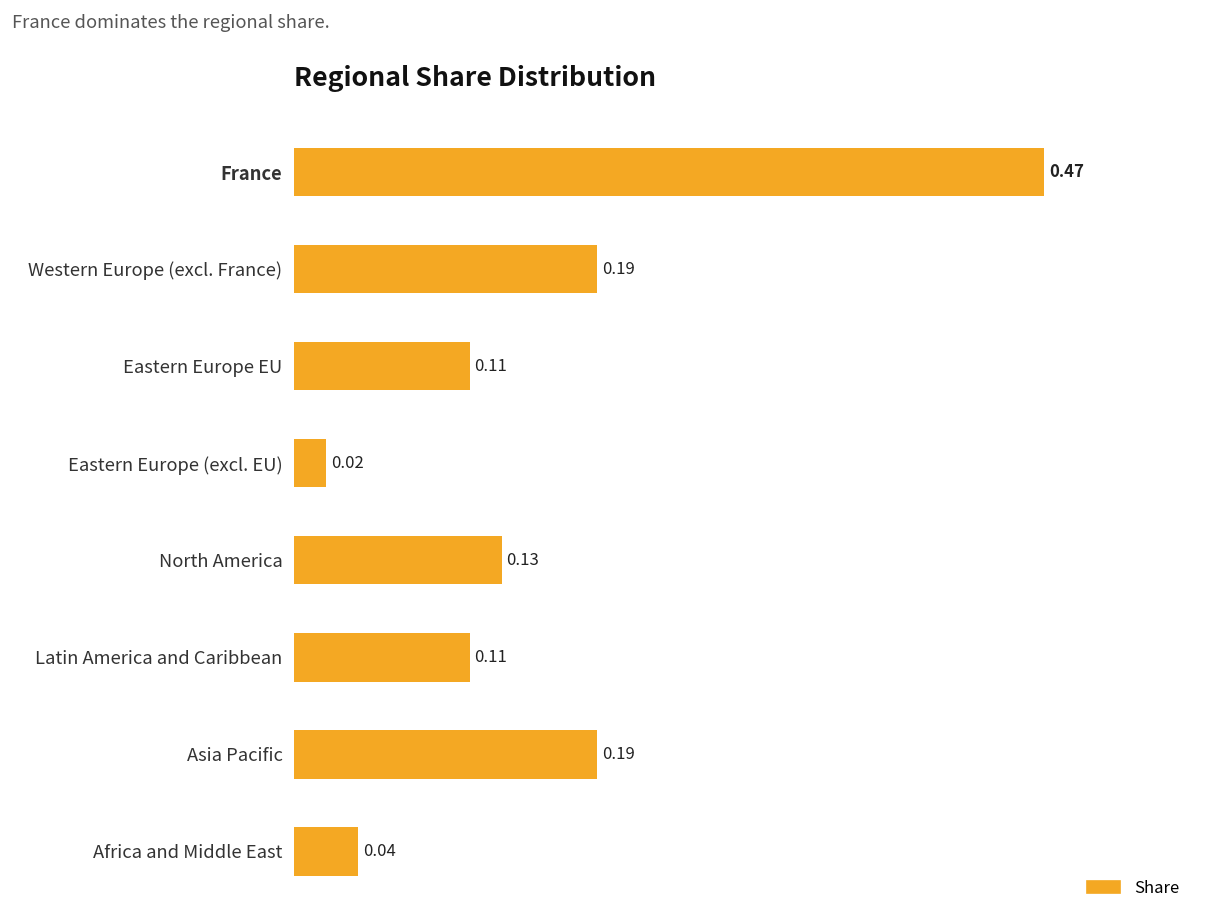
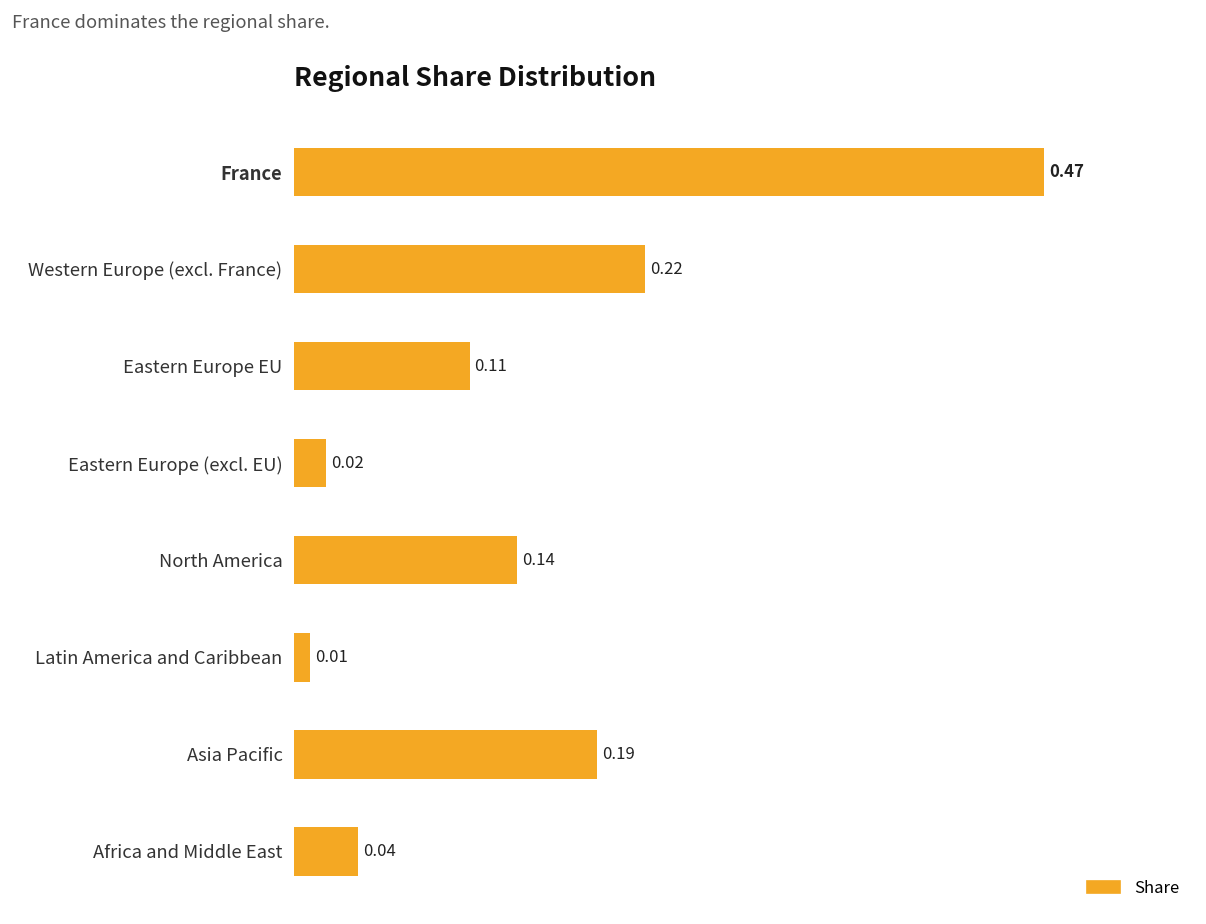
Western Europe (excl. France): 0.19 -> 0.22
North America: 0.13 -> 0.14
Latin America and Caribbean: 0.11 -> 0.01
